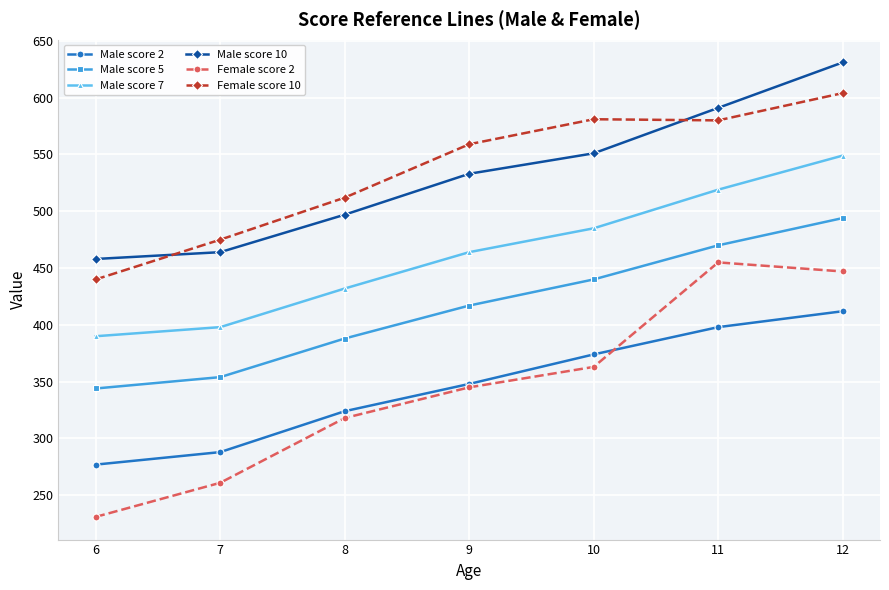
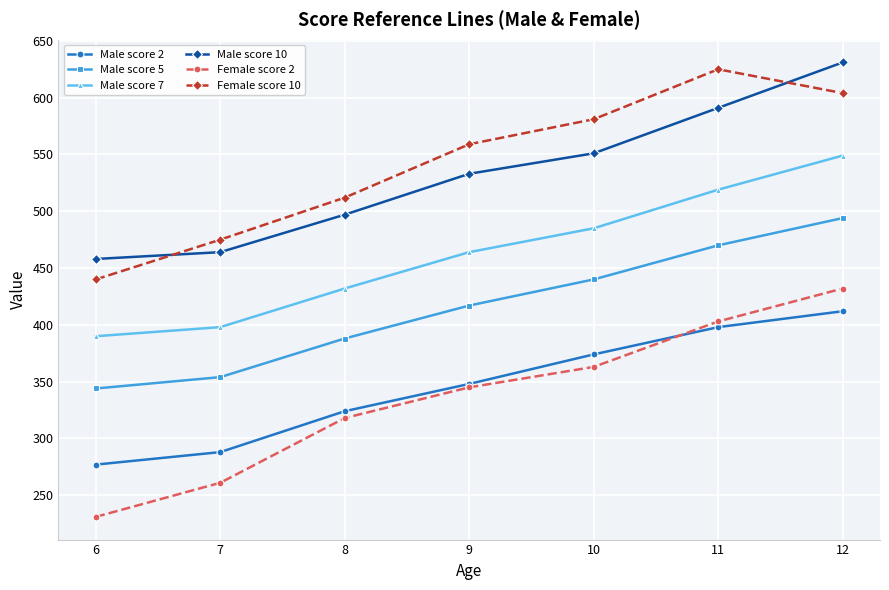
Female score 2, 11: 455 -> 403
Female score 10, 11: 580 -> 625
Female score 2, 12: 447 -> 432
